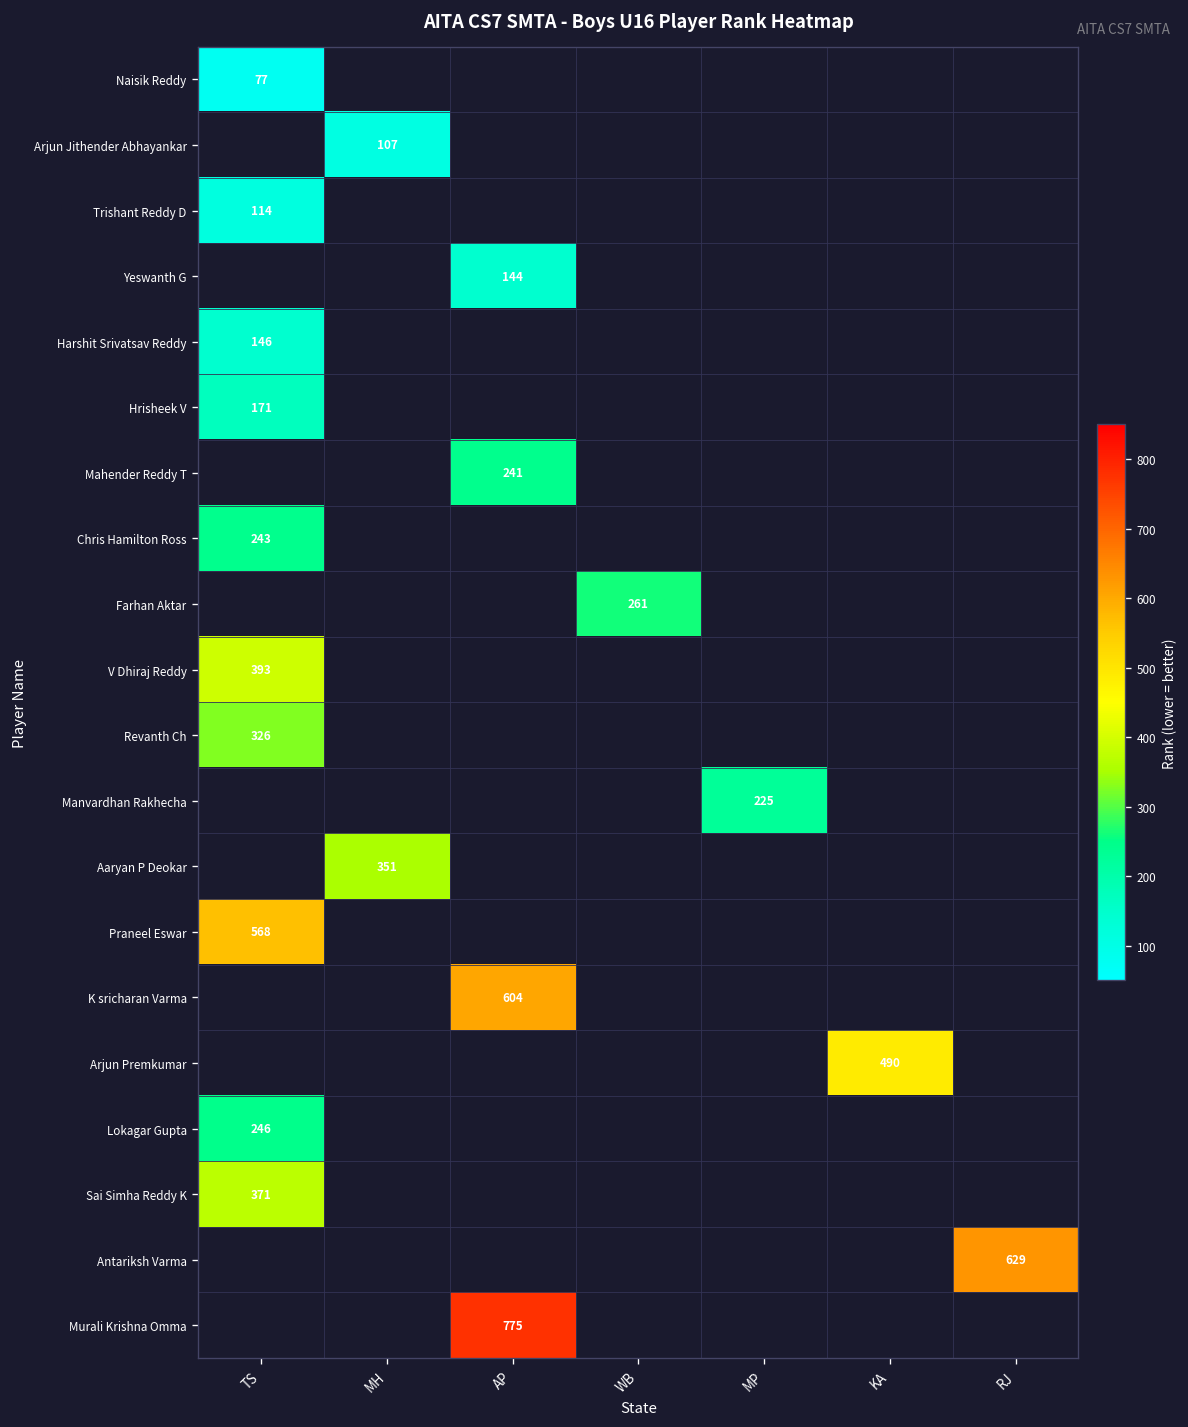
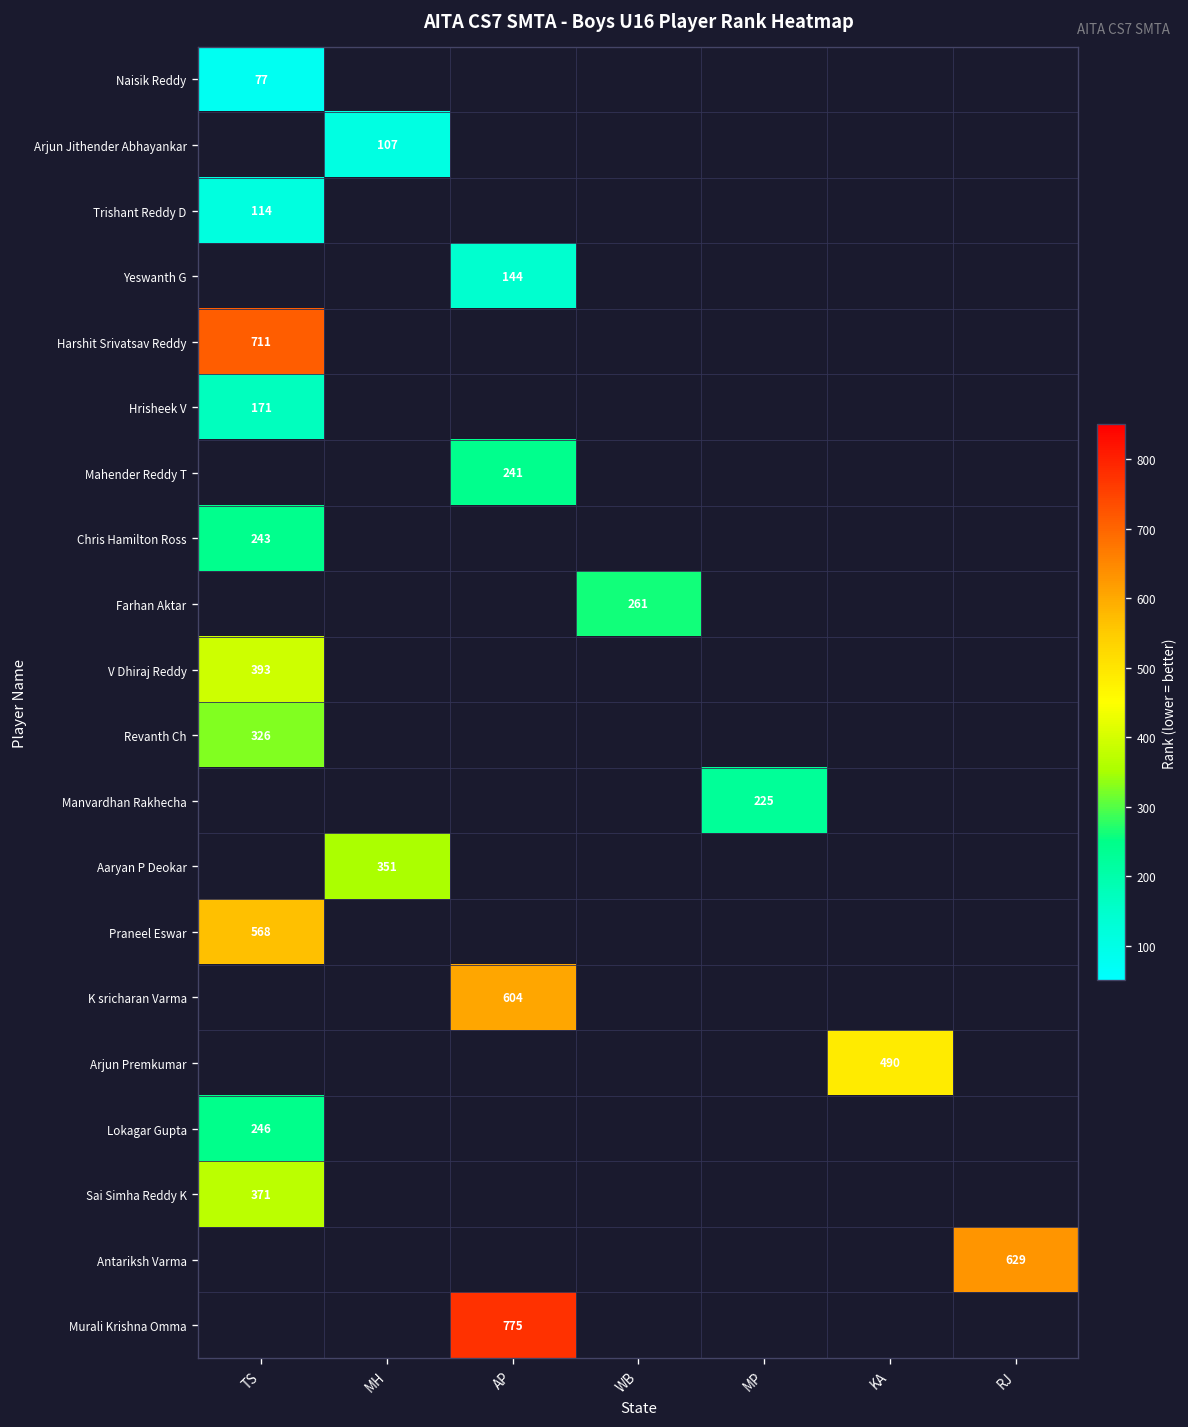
Harshit Srivatsav Reddy, TS: 146 -> 711
